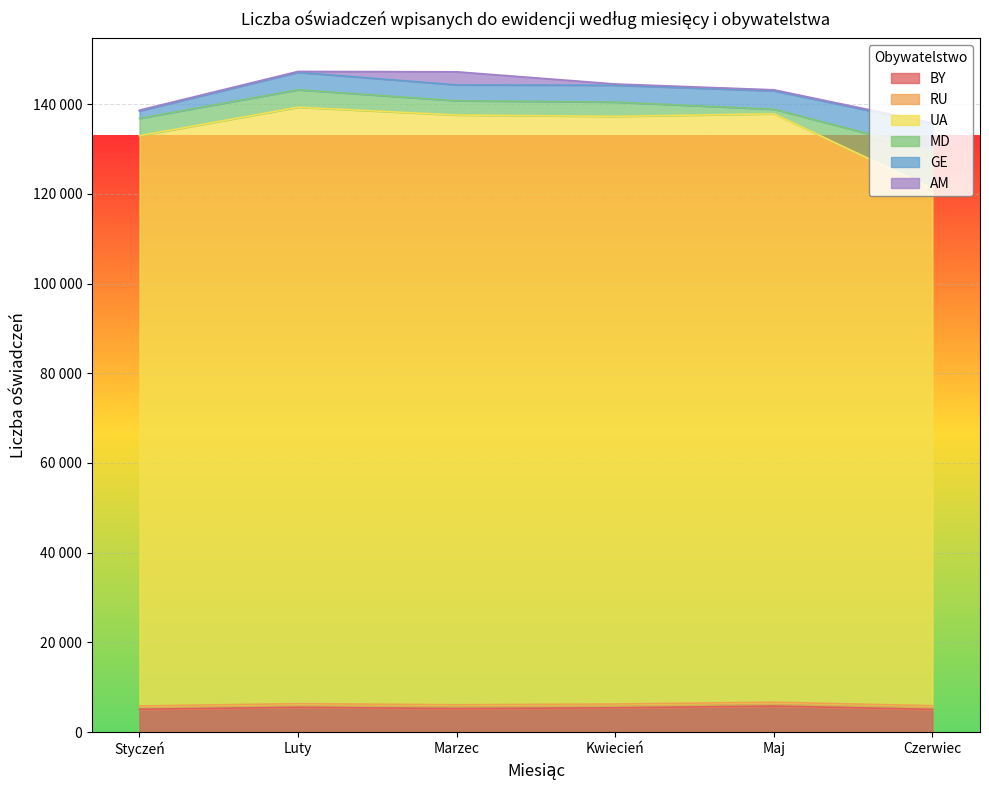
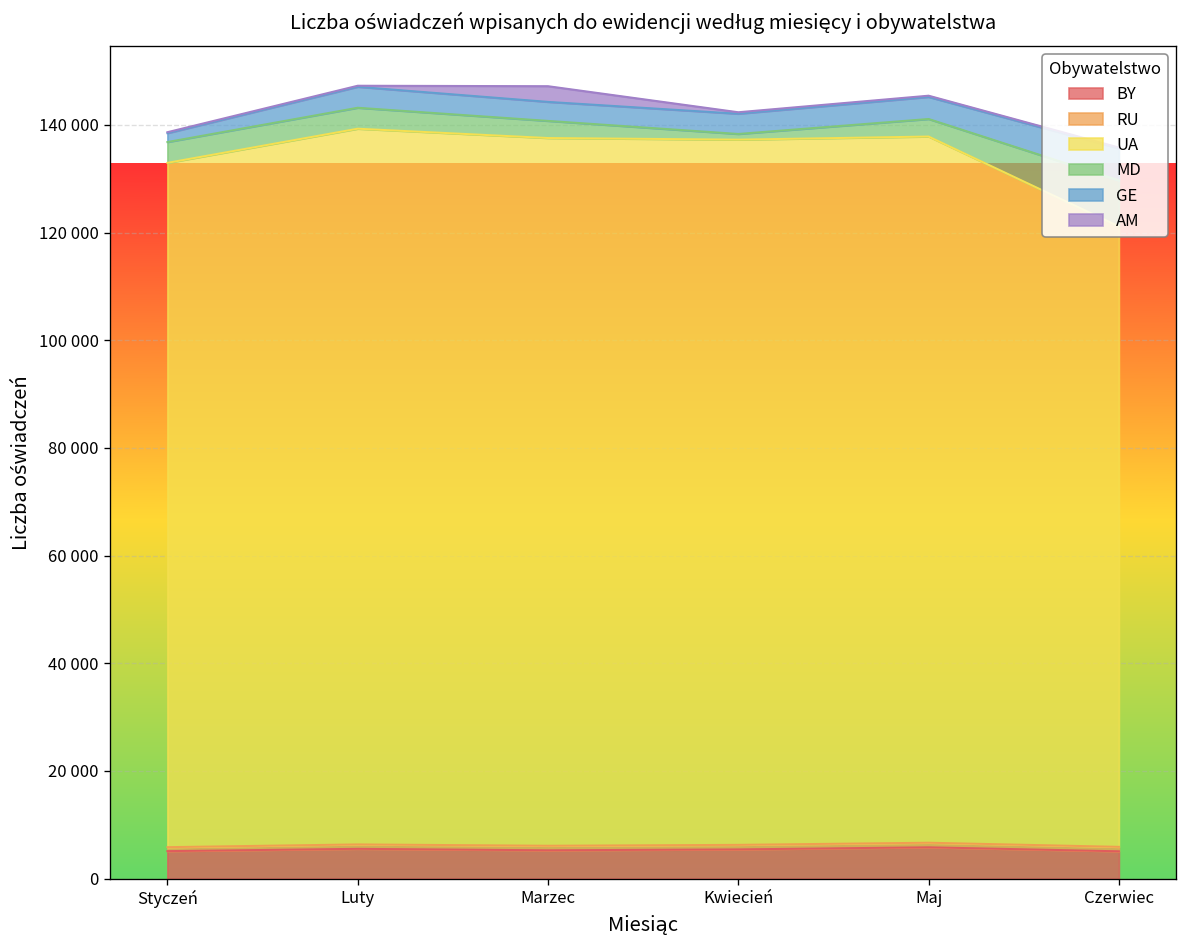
MD, Kwiecień: 3000 -> 1000
MD, Maj: 1000 -> 3000
